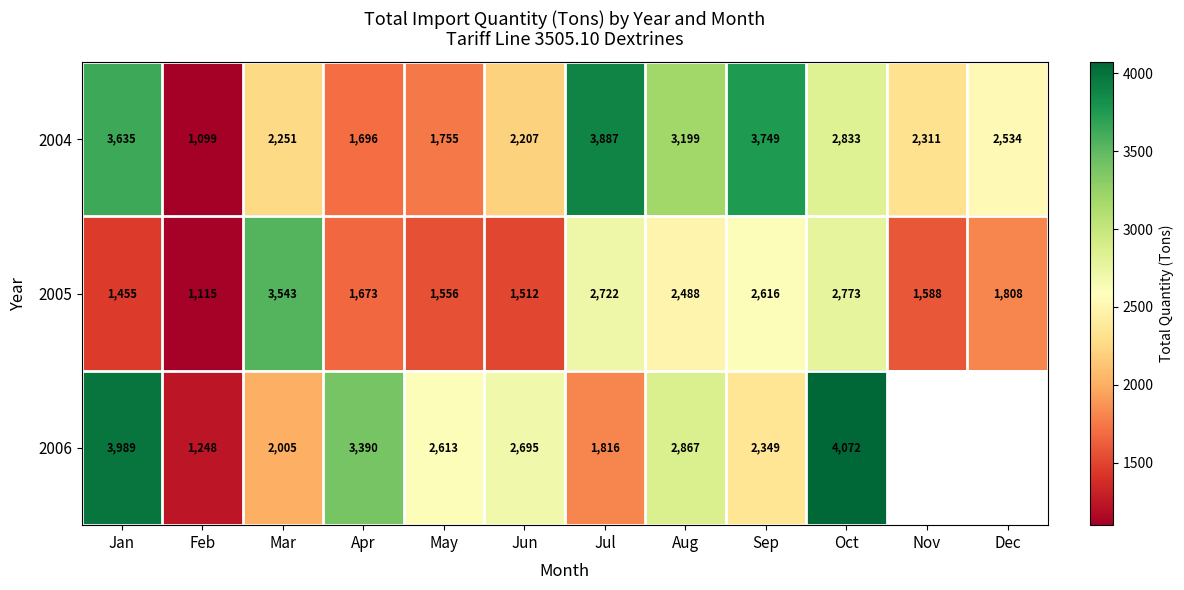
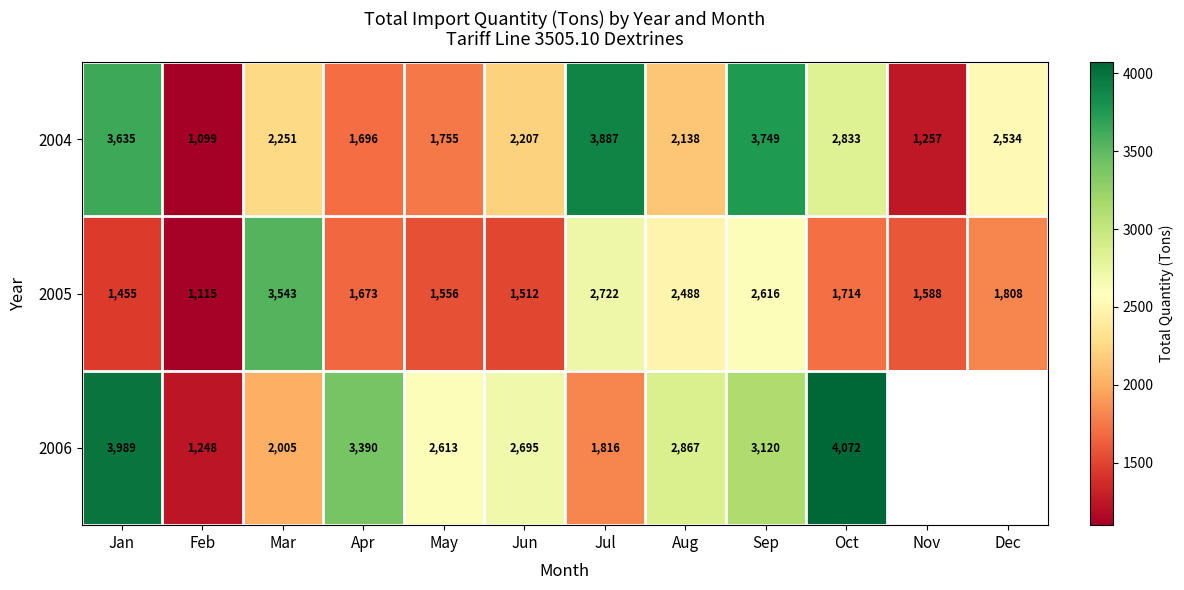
2004, Aug: 3,199 -> 2,138
2004, Nov: 2,311 -> 1,257
2005, Oct: 2,773 -> 1,714
2006, Sep: 2,349 -> 3,120
